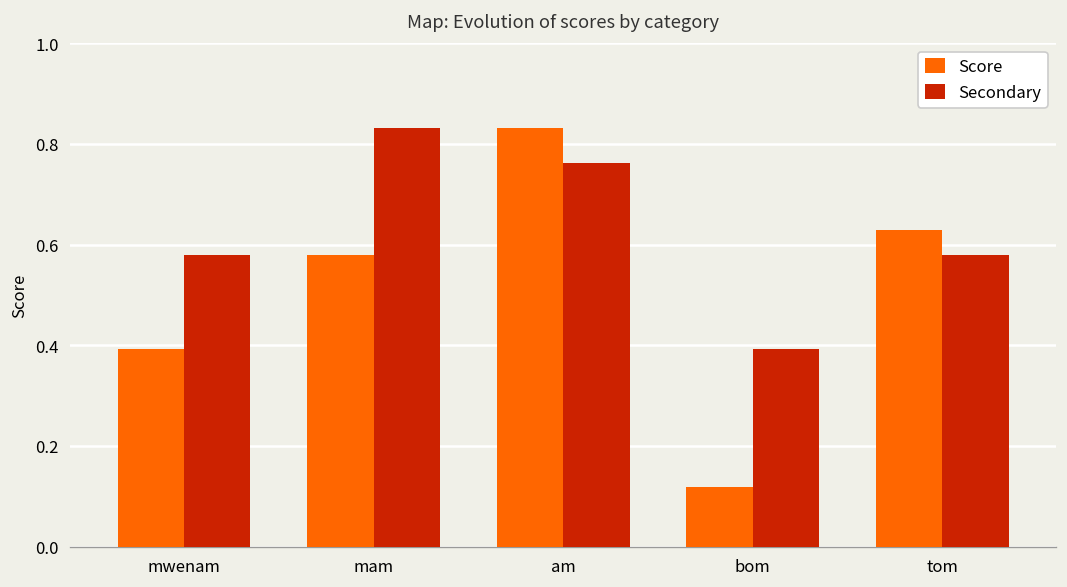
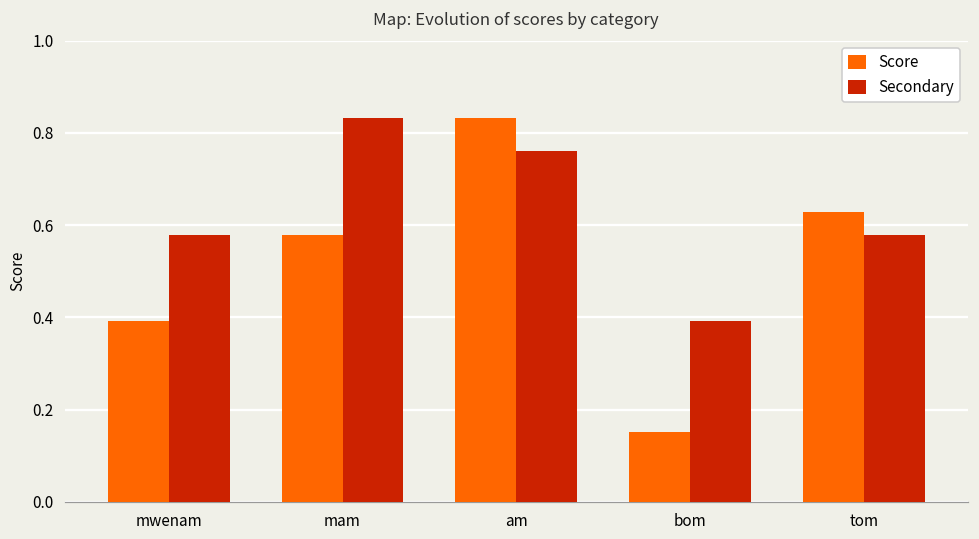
Score, bom: 0.12 -> 0.15
